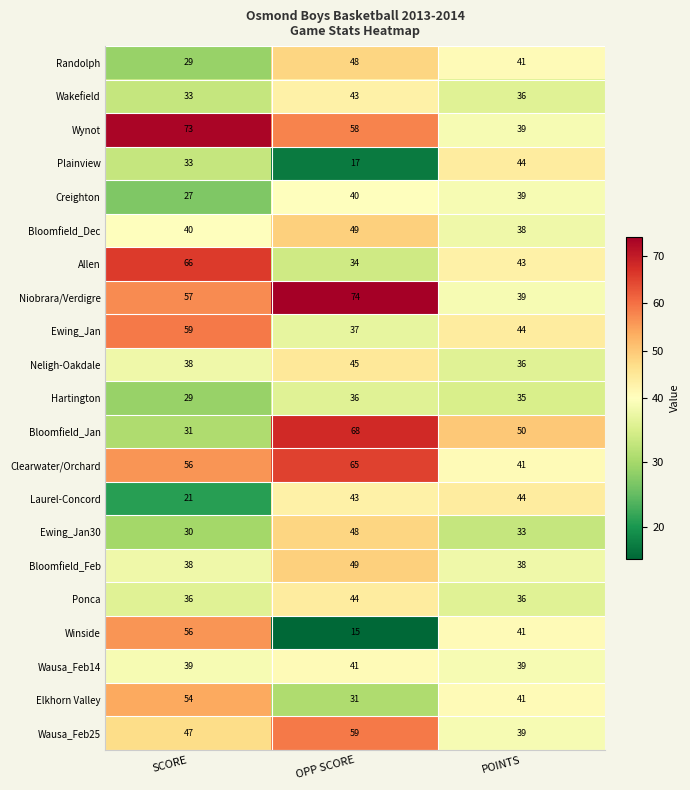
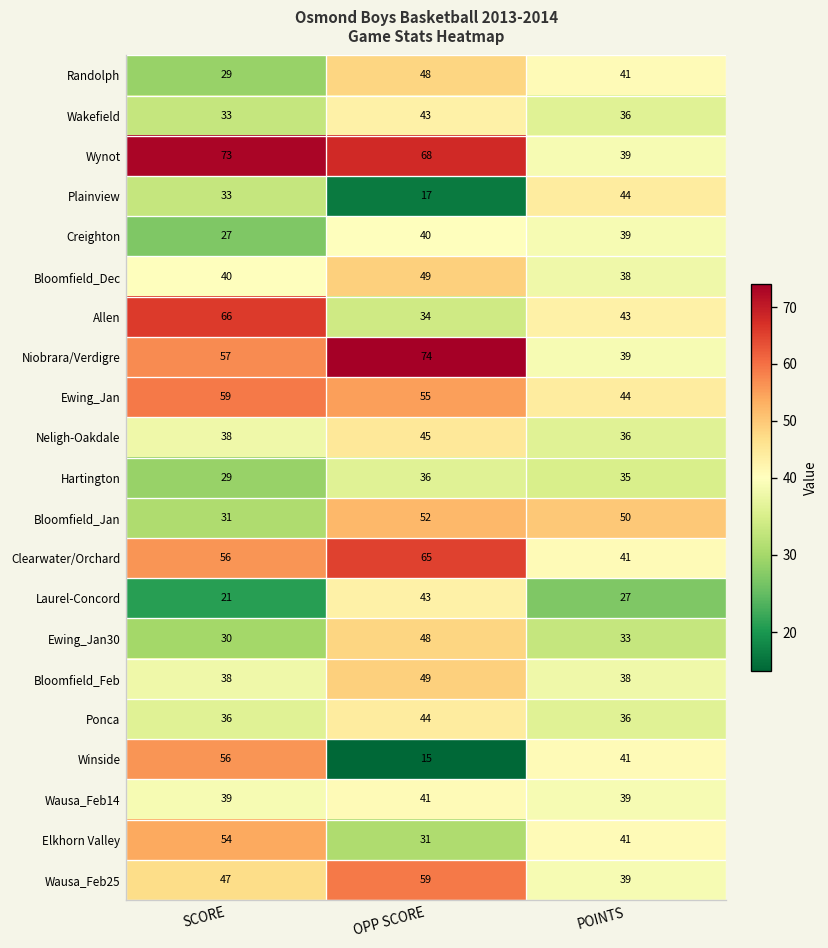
Wynot, OPP SCORE: 58 -> 68
Ewing_Jan, OPP SCORE: 37 -> 55
Bloomfield_Jan, OPP SCORE: 68 -> 52
Laurel-Concord, POINTS: 44 -> 27
